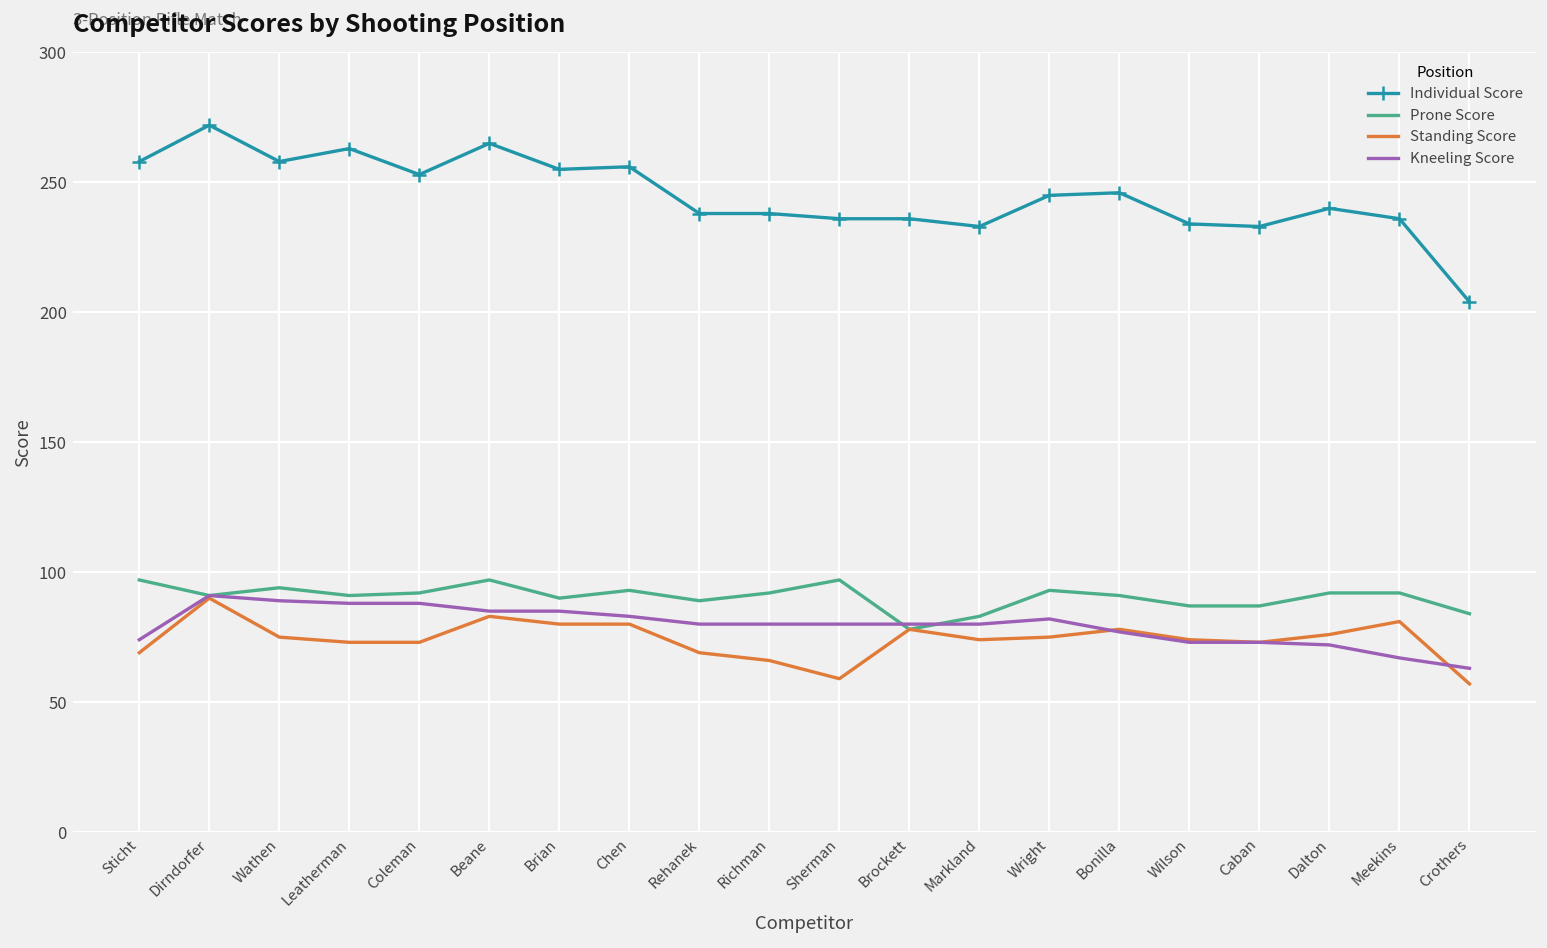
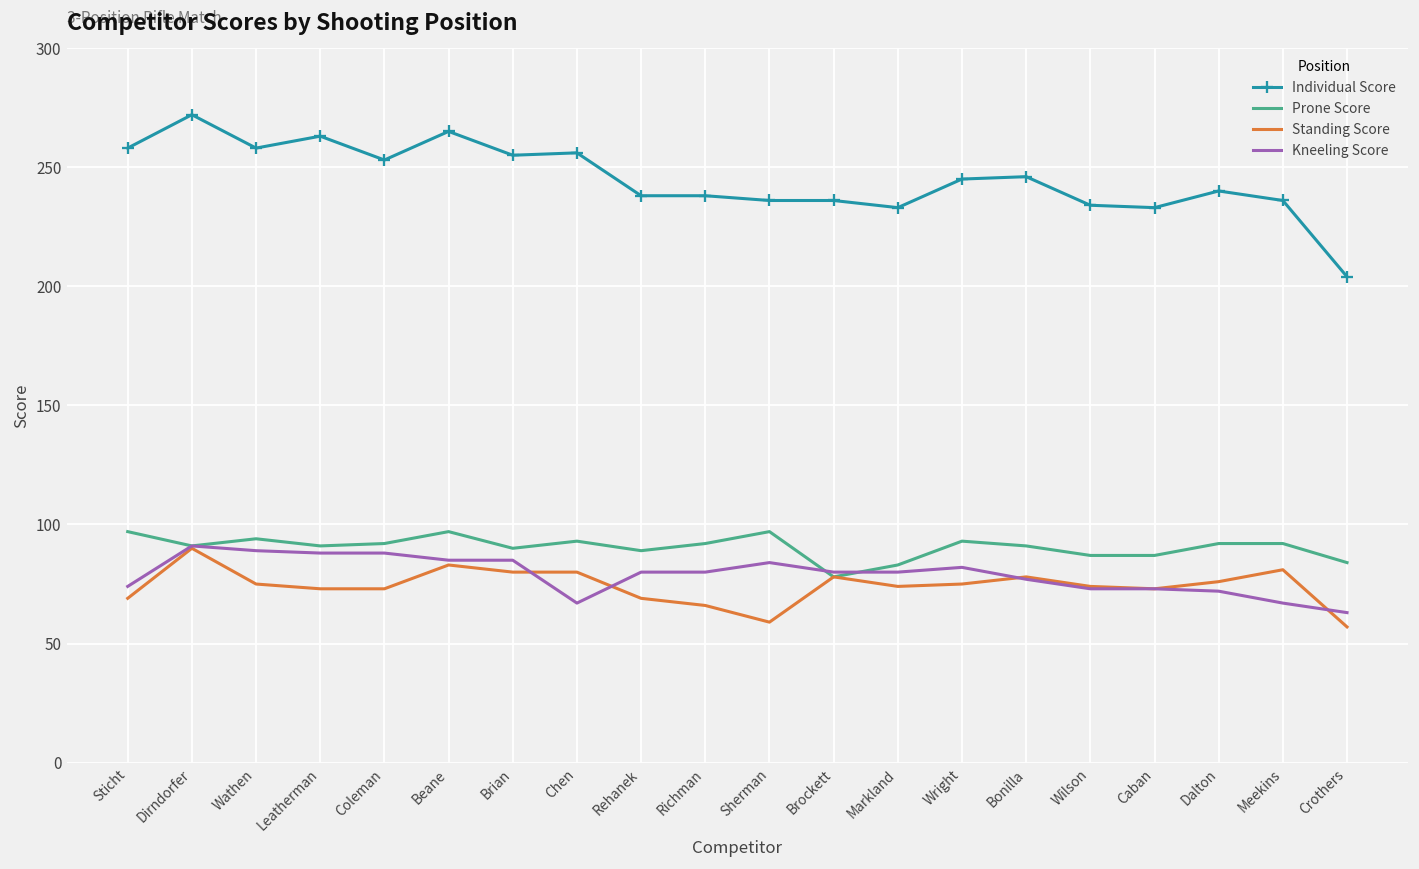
Kneeling Score, Chen: 83 -> 67
Kneeling Score, Sherman: 80 -> 84
